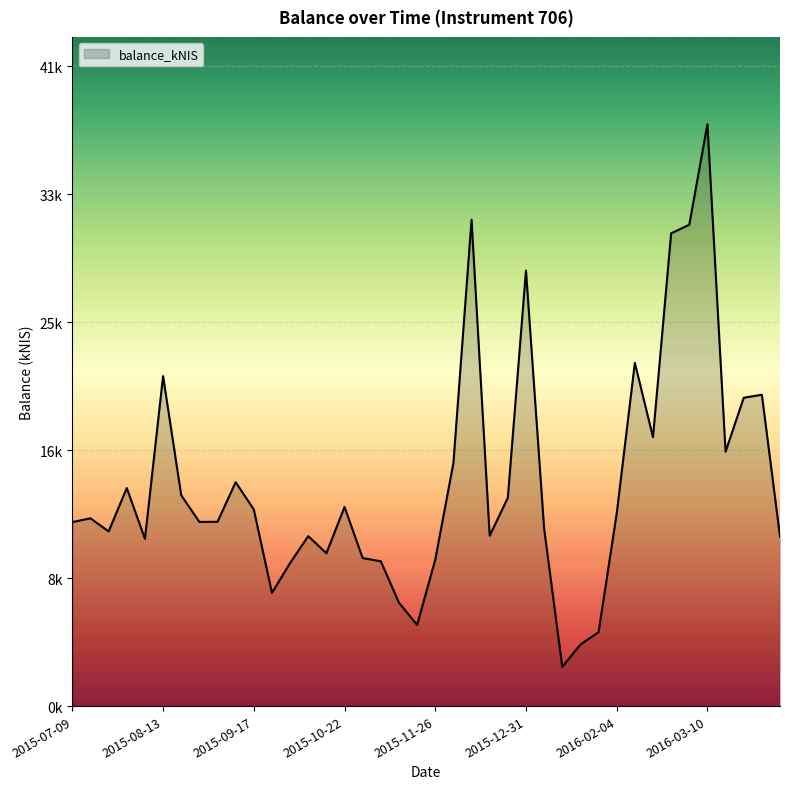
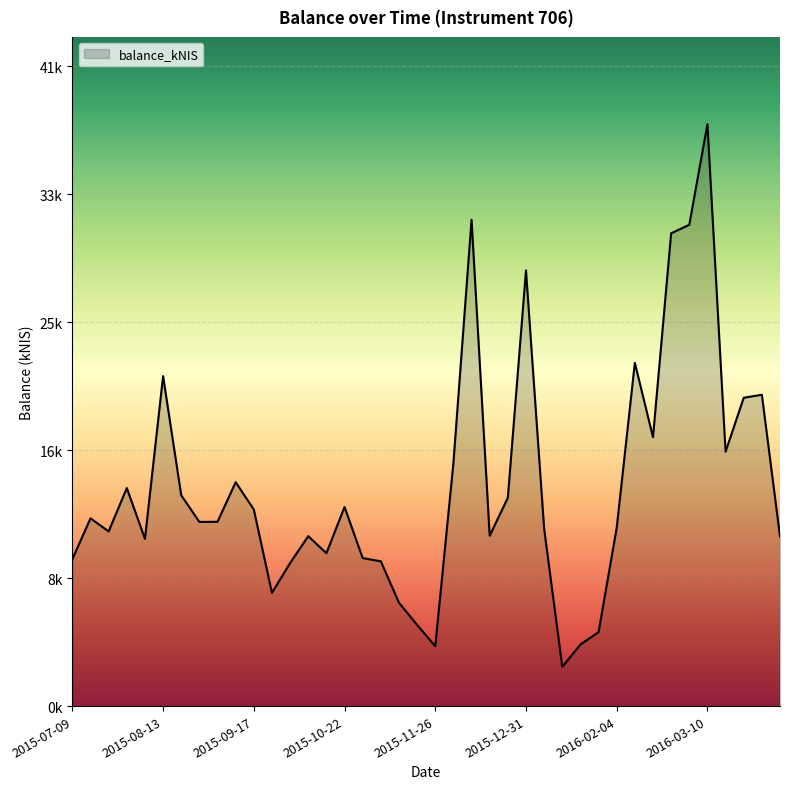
2015-07-09: 11800 -> 9400
2015-11-26: 9400 -> 3800
2016-02-04: 12400 -> 11400
